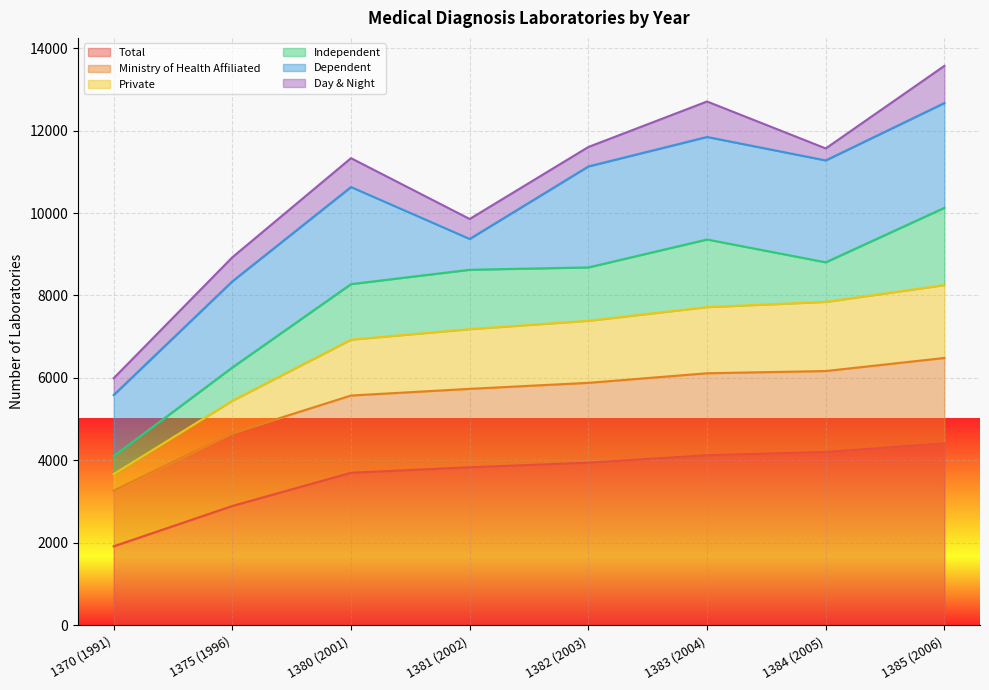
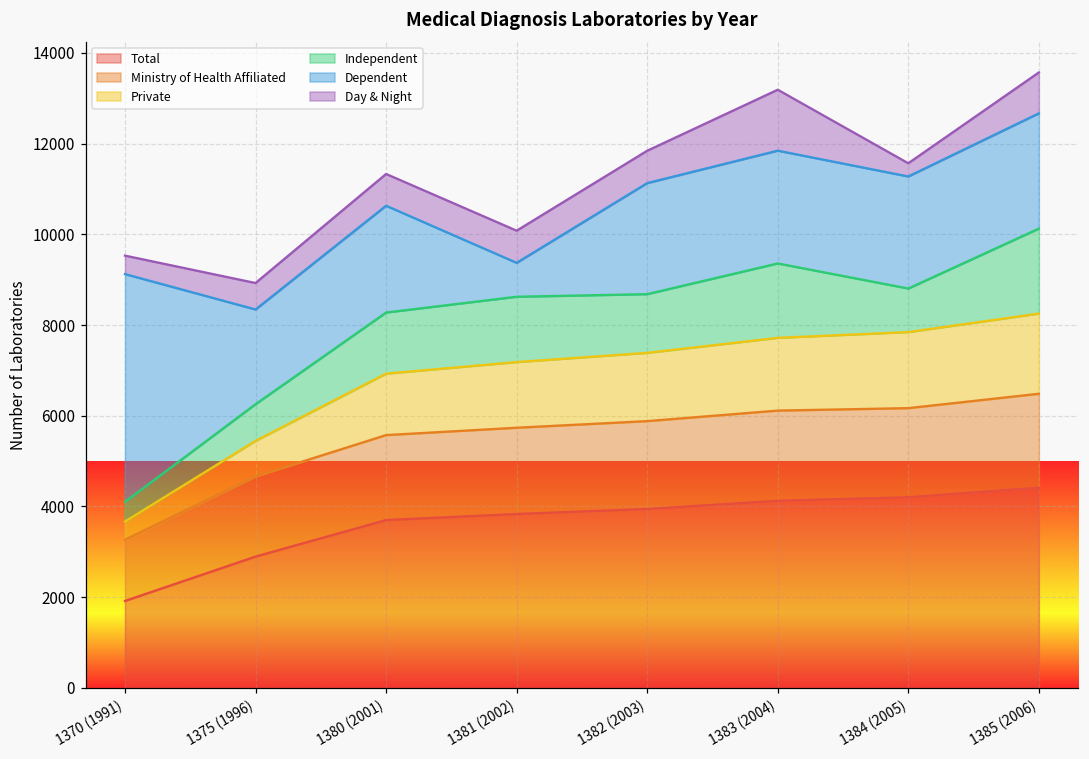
Dependent, 1370 (1991): 1500 -> 5000
Day & Night, 1381 (2002): 500 -> 700
Day & Night, 1382 (2003): 500 -> 700
Day & Night, 1383 (2004): 900 -> 1300
